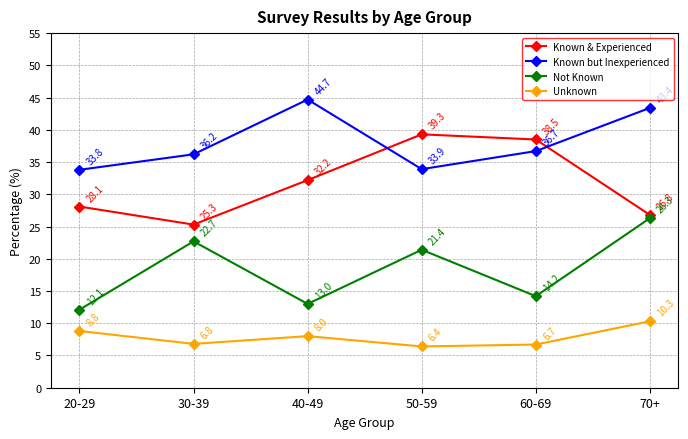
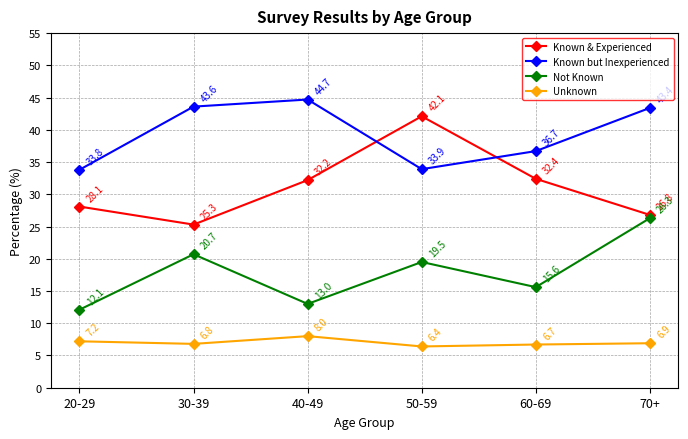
Unknown, 20-29: 8.8 -> 7.2
Known but Inexperienced, 30-39: 36.2 -> 43.6
Not Known, 30-39: 22.7 -> 20.7
Known & Experienced, 50-59: 39.3 -> 42.1
Not Known, 50-59: 21.4 -> 19.5
Known & Experienced, 60-69: 38.5 -> 32.4
Not Known, 60-69: 14.2 -> 15.6
Unknown, 70+: 10.3 -> 6.9
